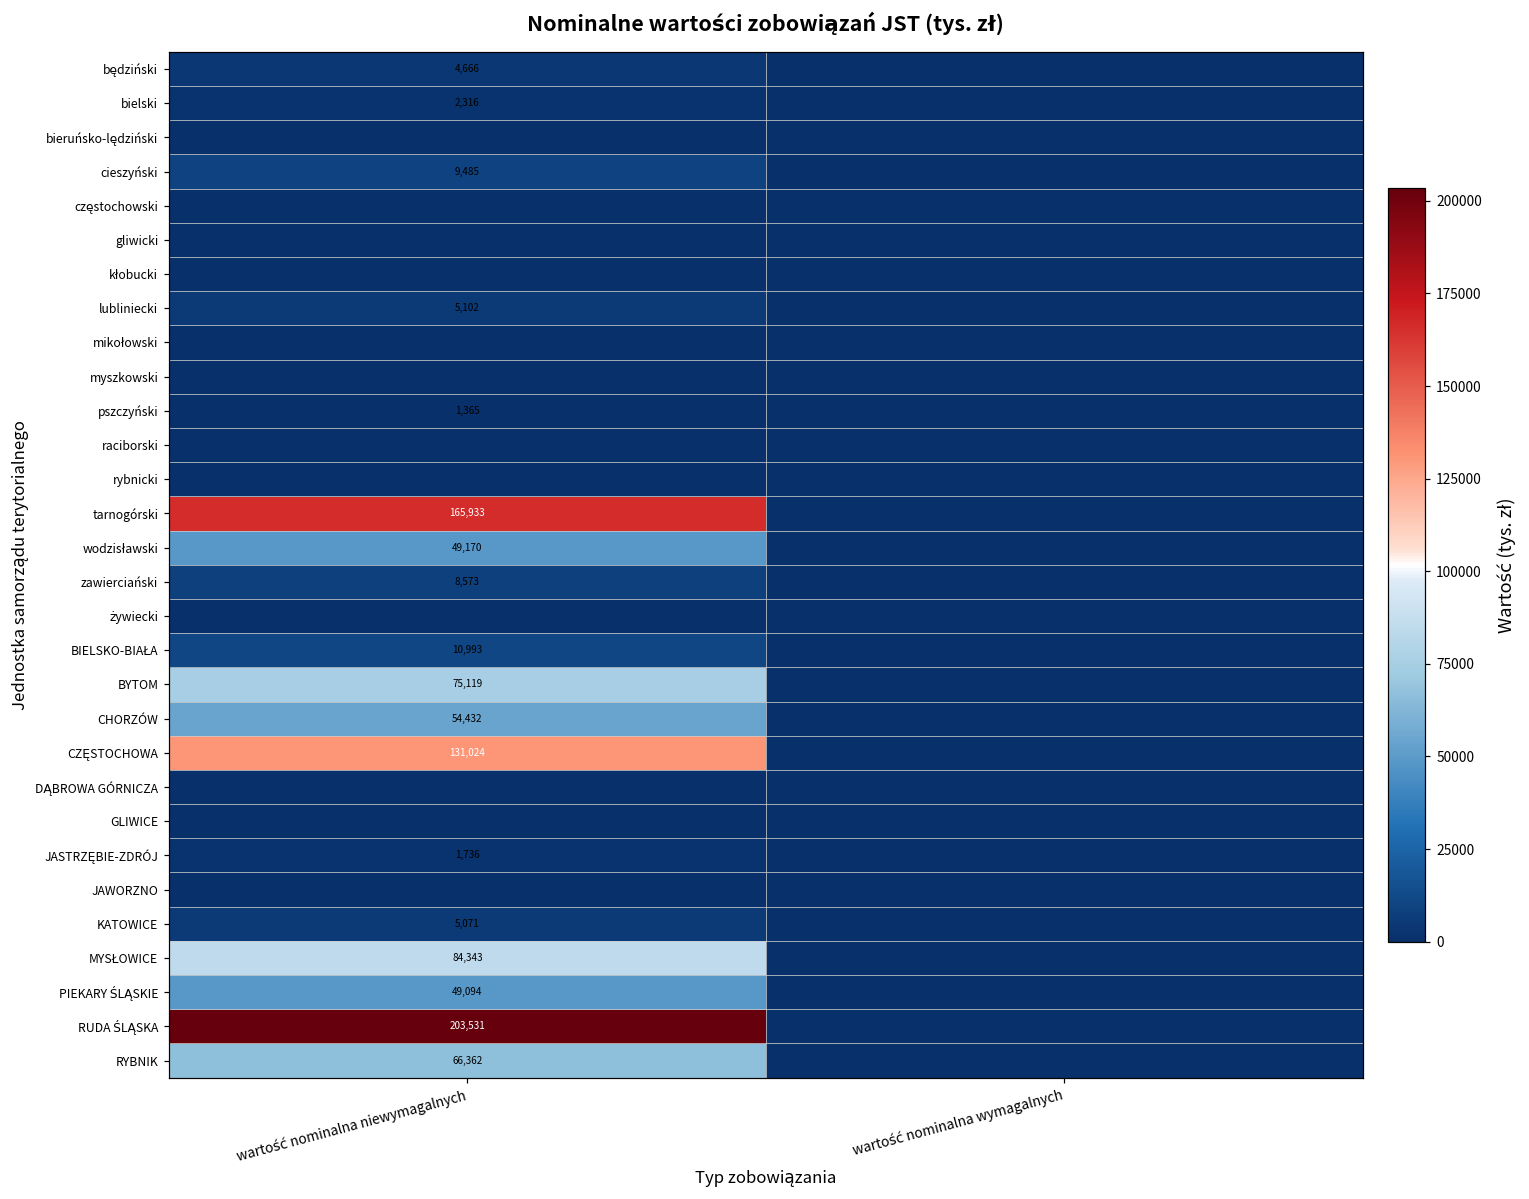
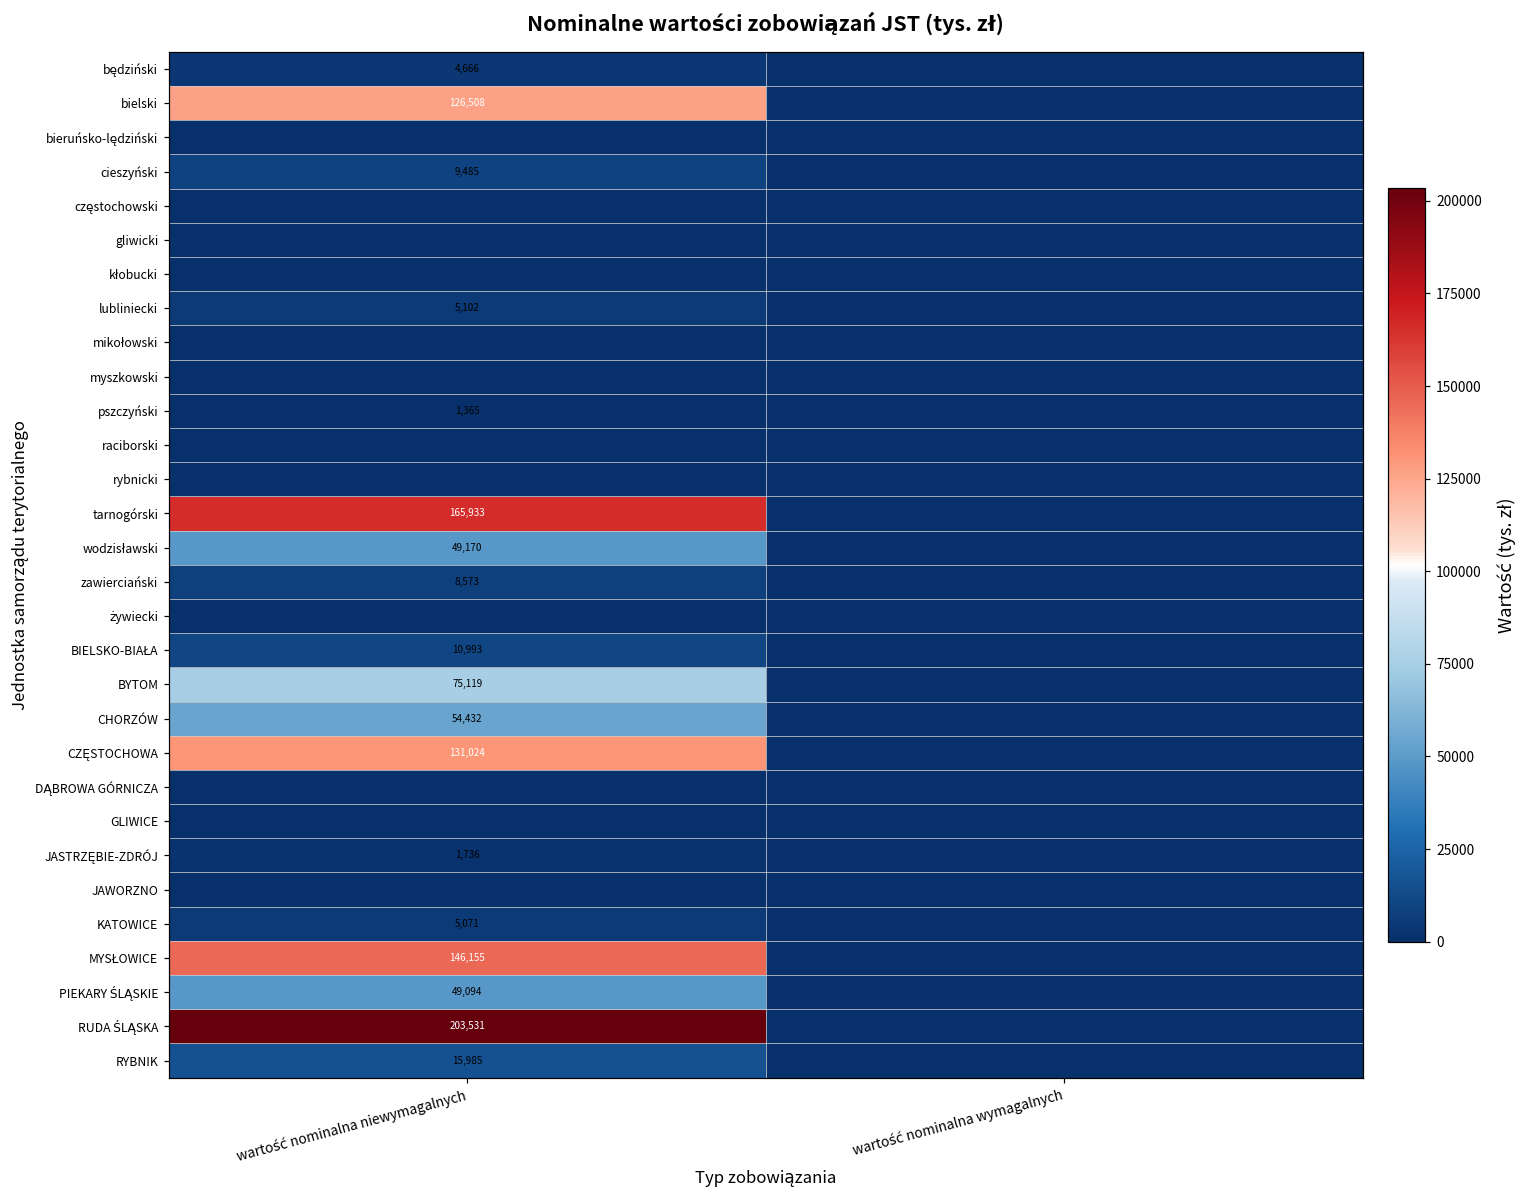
bielski, wartość nominalna niewymagalnych: 2,316 -> 126,508
MYSŁOWICE, wartość nominalna niewymagalnych: 84,343 -> 146,155
RYBNIK, wartość nominalna niewymagalnych: 66,362 -> 15,985
